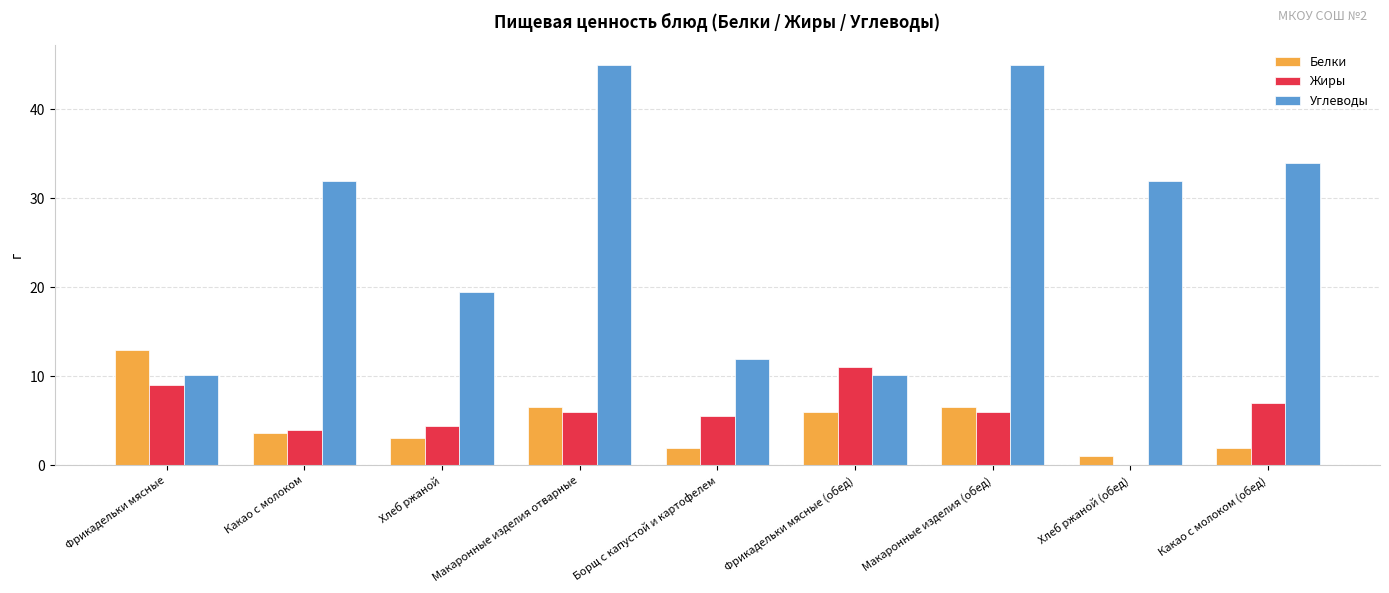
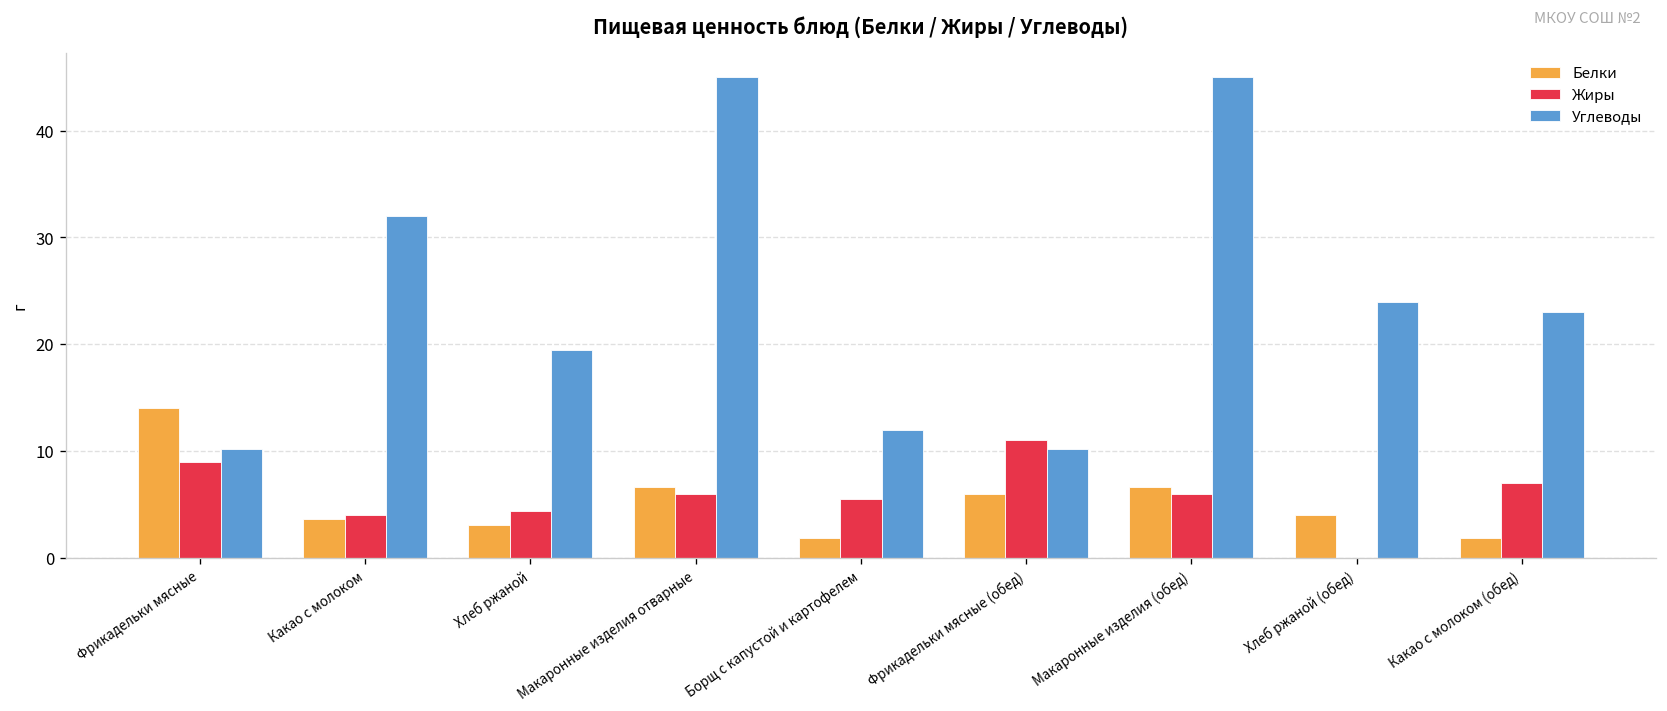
Белки, Фрикадельки мясные: 13 -> 14
Белки, Хлеб ржаной (обед): 1 -> 4
Углеводы, Хлеб ржаной (обед): 32 -> 24
Углеводы, Какао с молоком (обед): 34 -> 23
